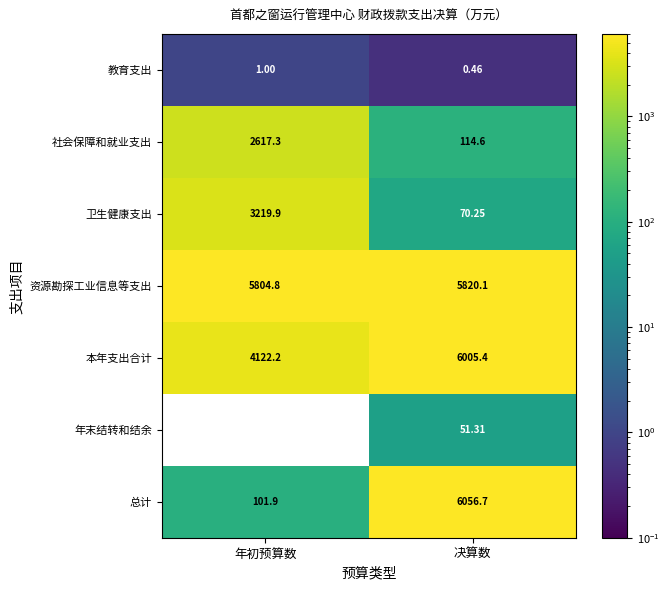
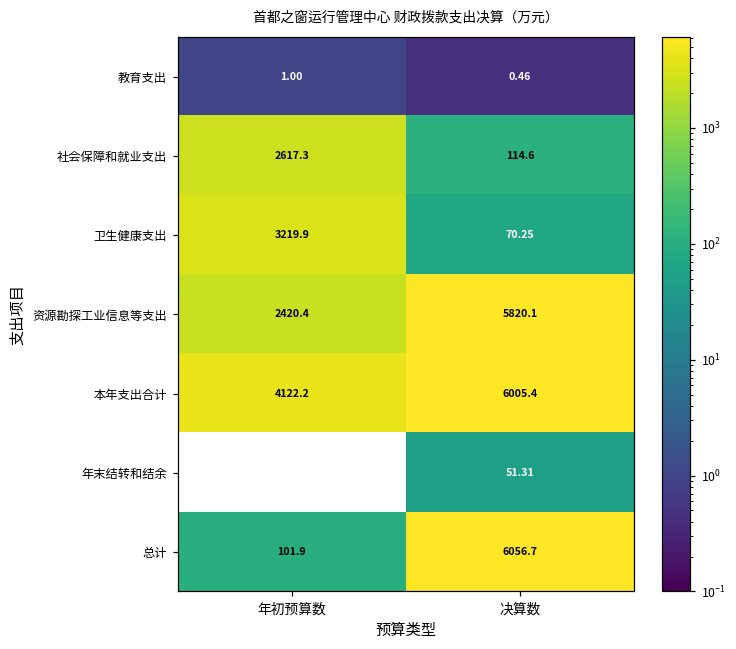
资源勘探工业信息等支出, 年初预算数: 5804.8 -> 2420.4
